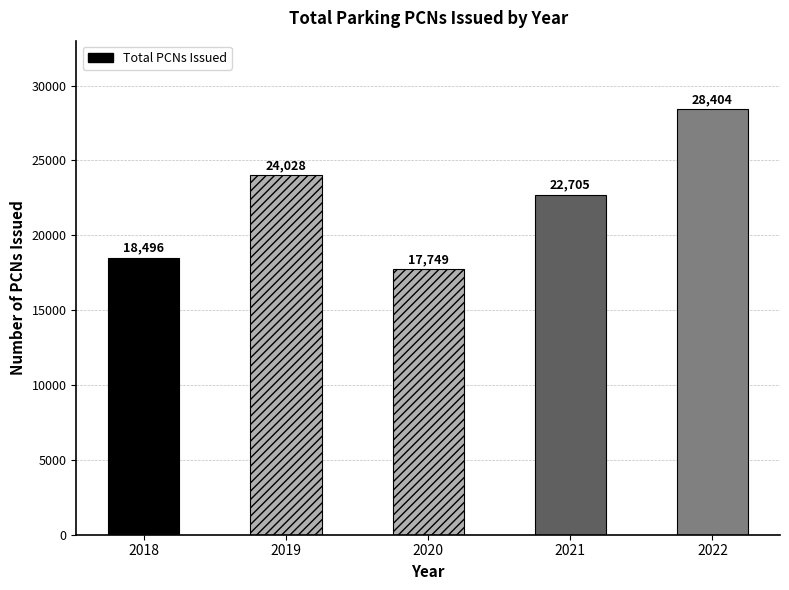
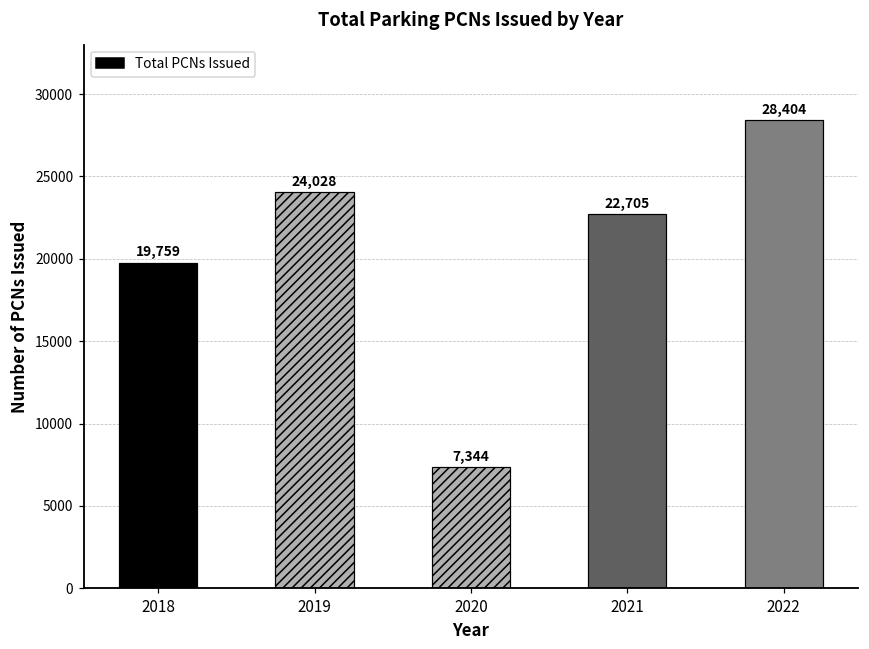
2018: 18,496 -> 19,759
2020: 17,749 -> 7,344
